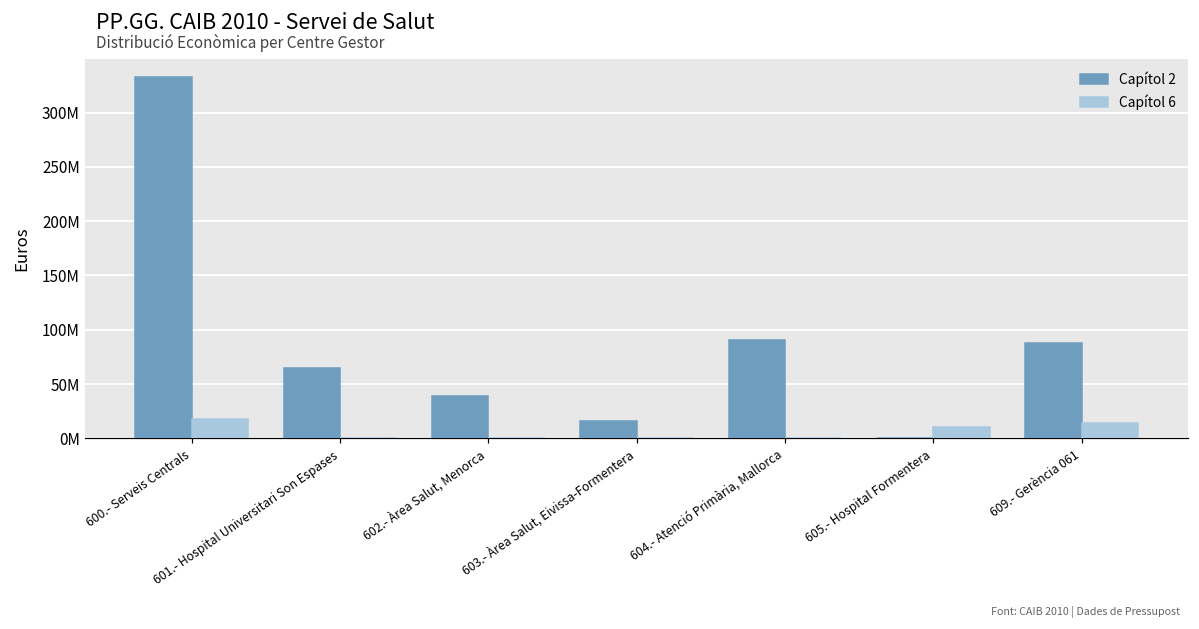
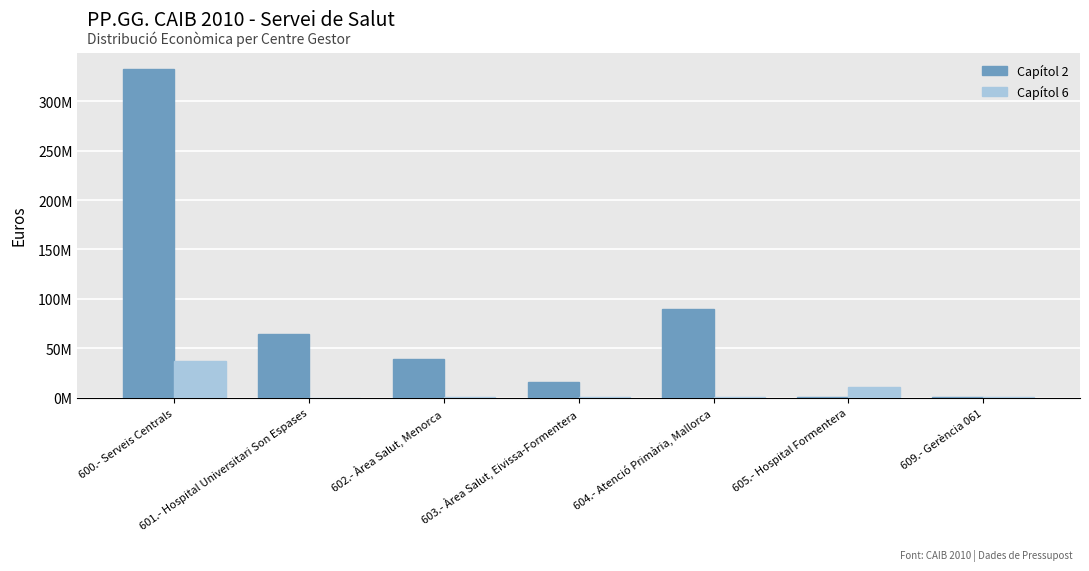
Capítol 6, 600.- Serveis Centrals: 20000000 -> 40000000
Capítol 2, 609.- Gerència 061: 90000000 -> 0
Capítol 6, 609.- Gerència 061: 10000000 -> 0
